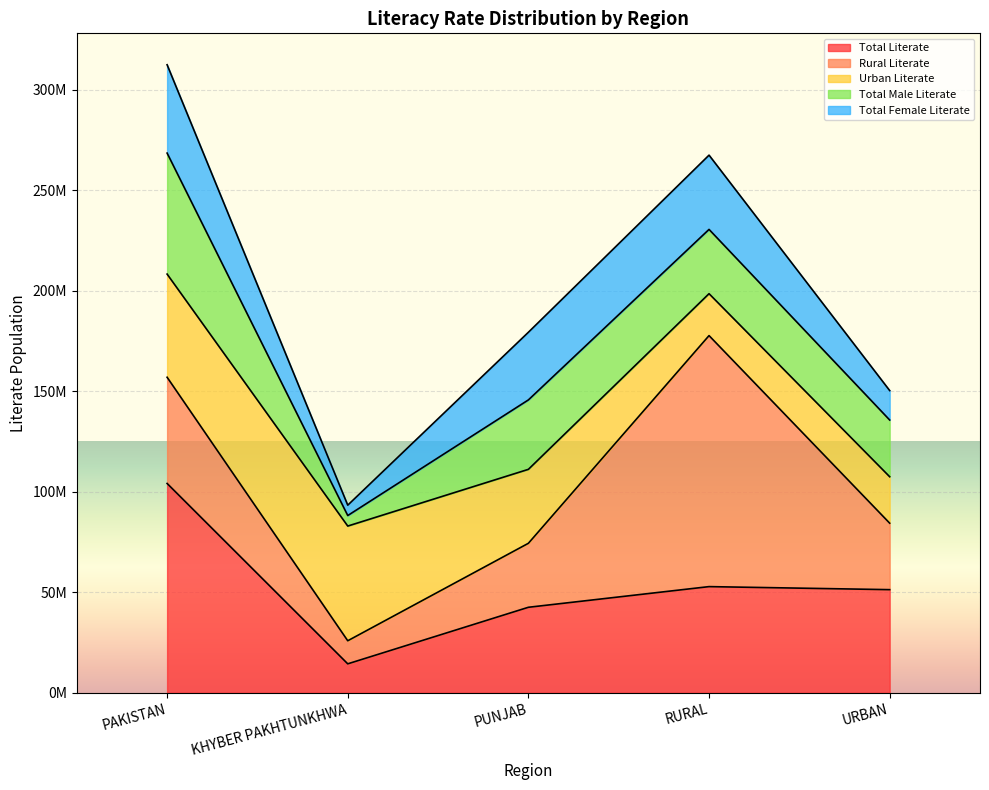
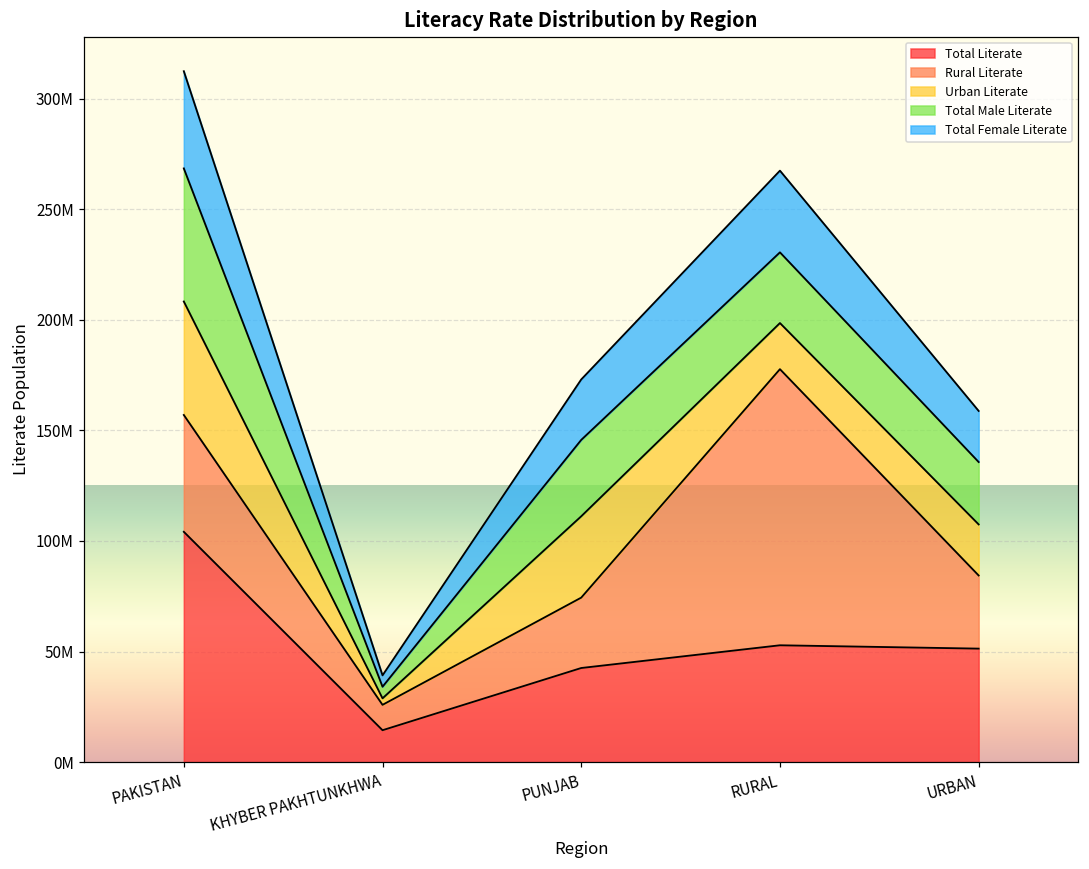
Urban Literate, KHYBER PAKHTUNKHWA: 57000000 -> 3000000
Total Female Literate, PUNJAB: 34000000 -> 27000000
Total Female Literate, URBAN: 15000000 -> 23000000
